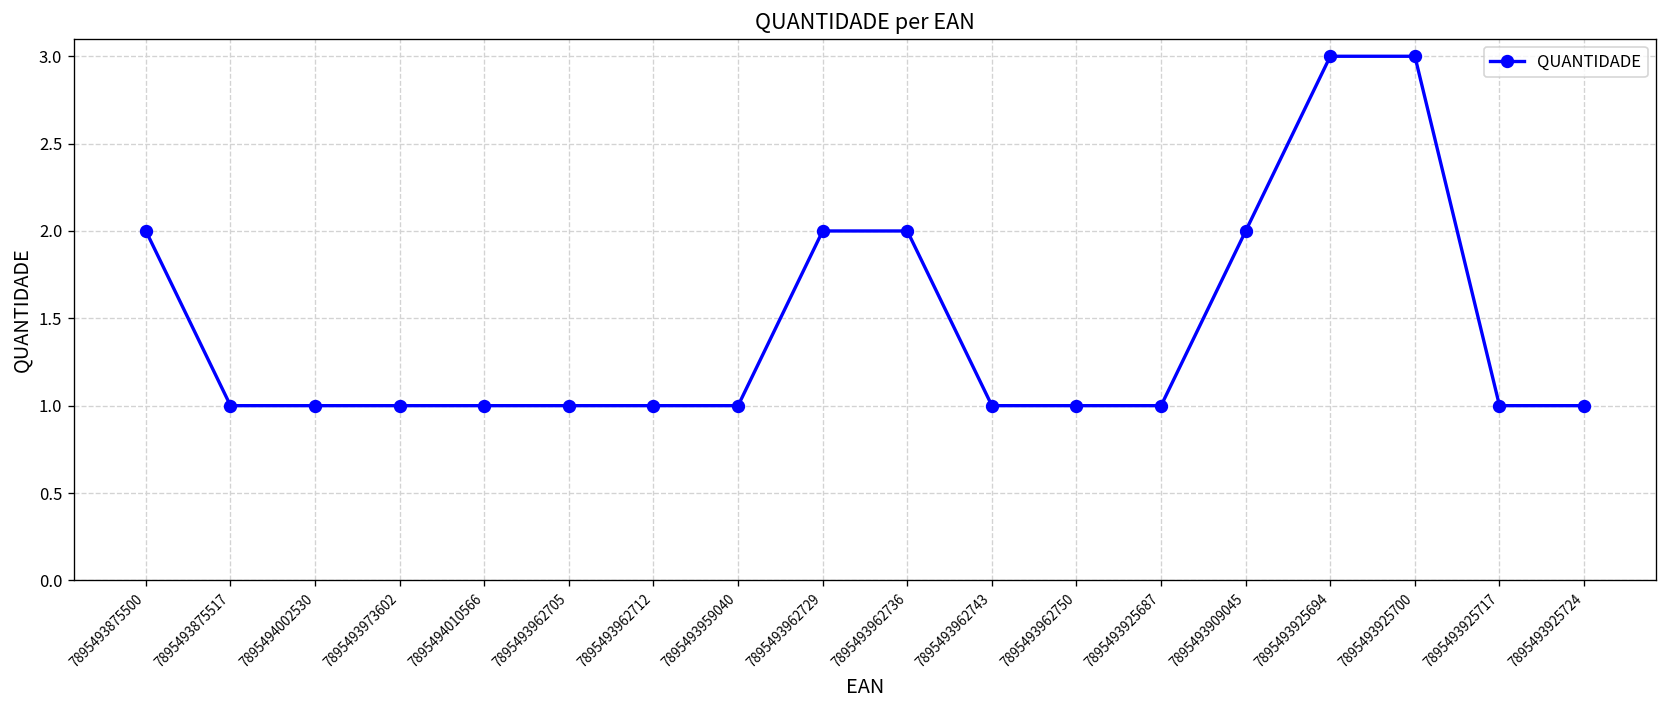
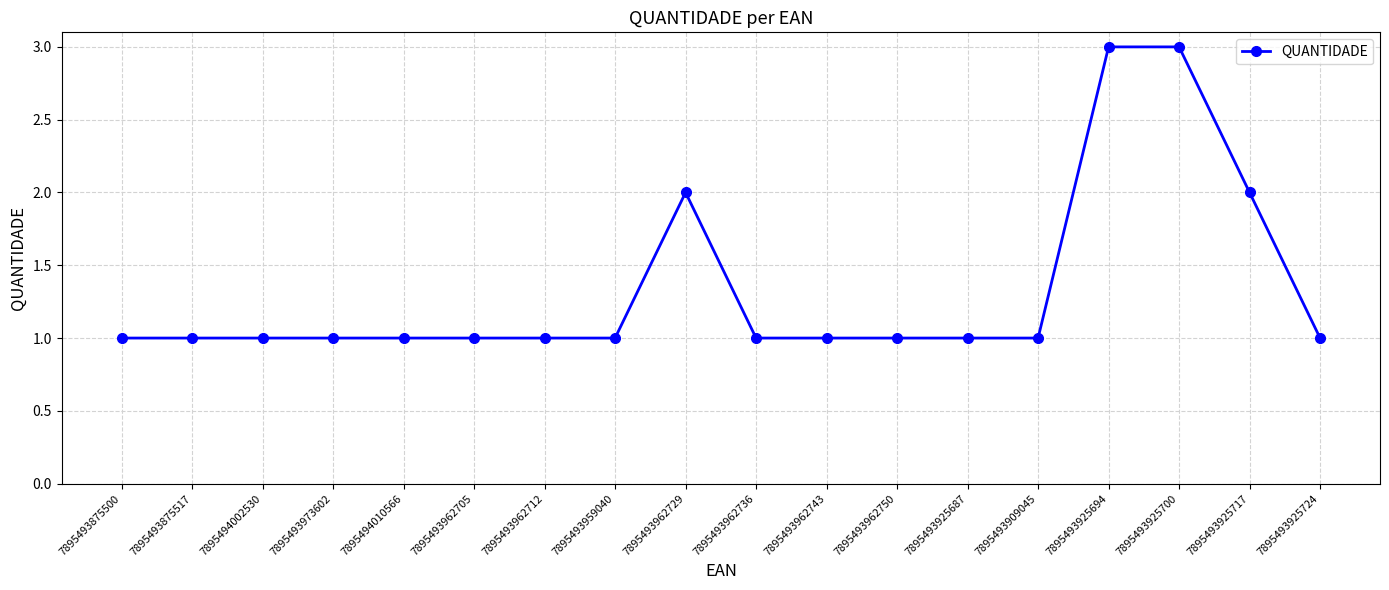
7895493875500: 2 -> 1
7895493962736: 2 -> 1
7895493909045: 2 -> 1
7895493925717: 1 -> 2
